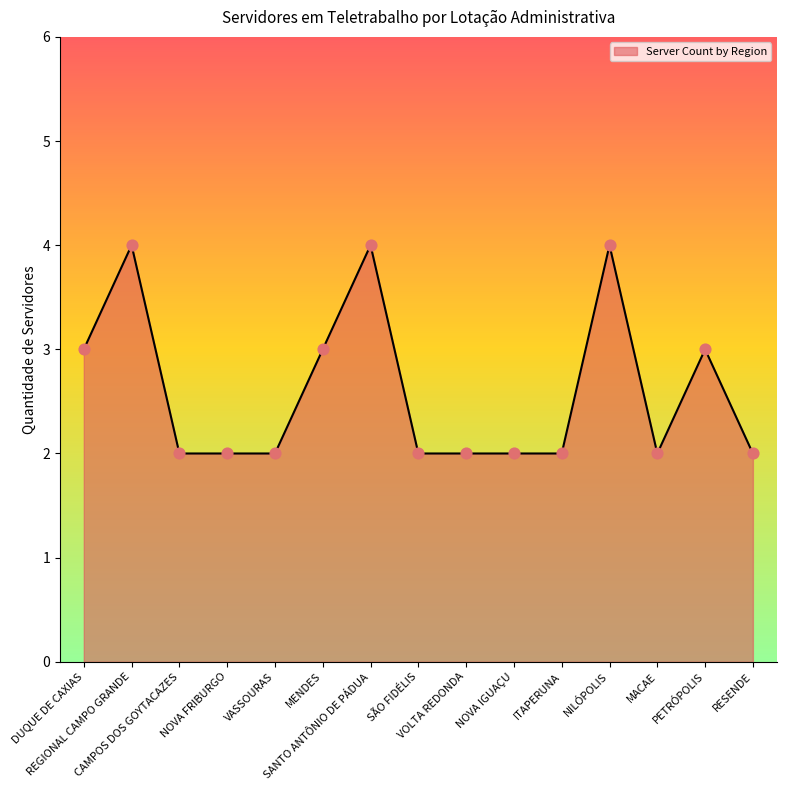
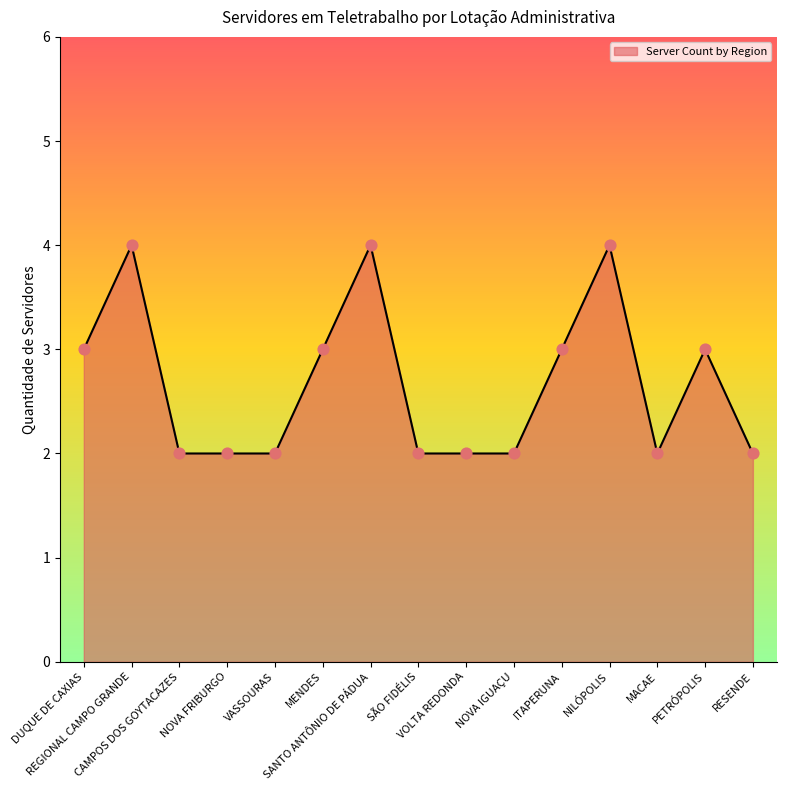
ITAPERUNA: 2 -> 3
